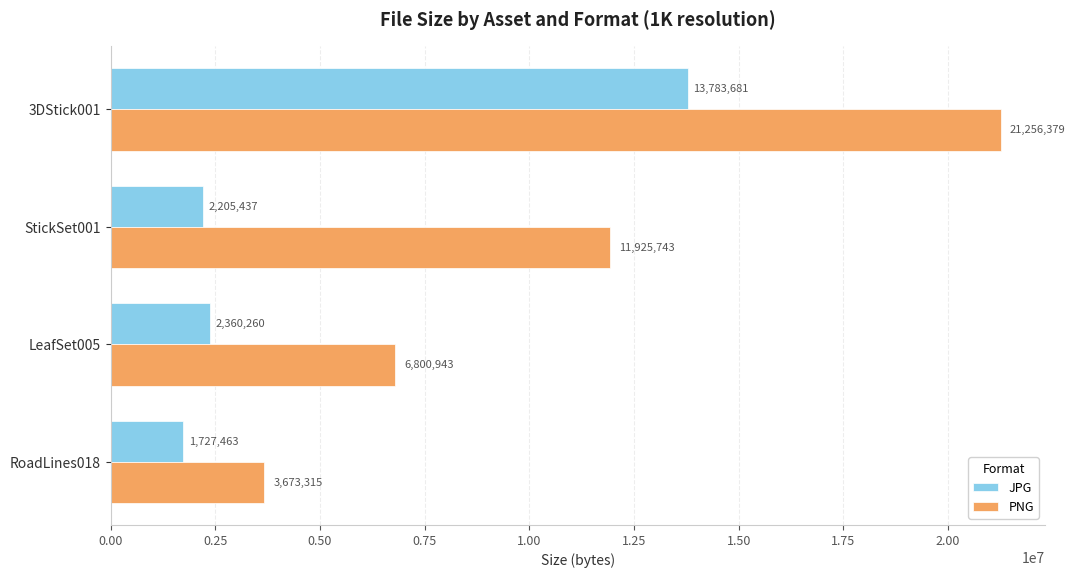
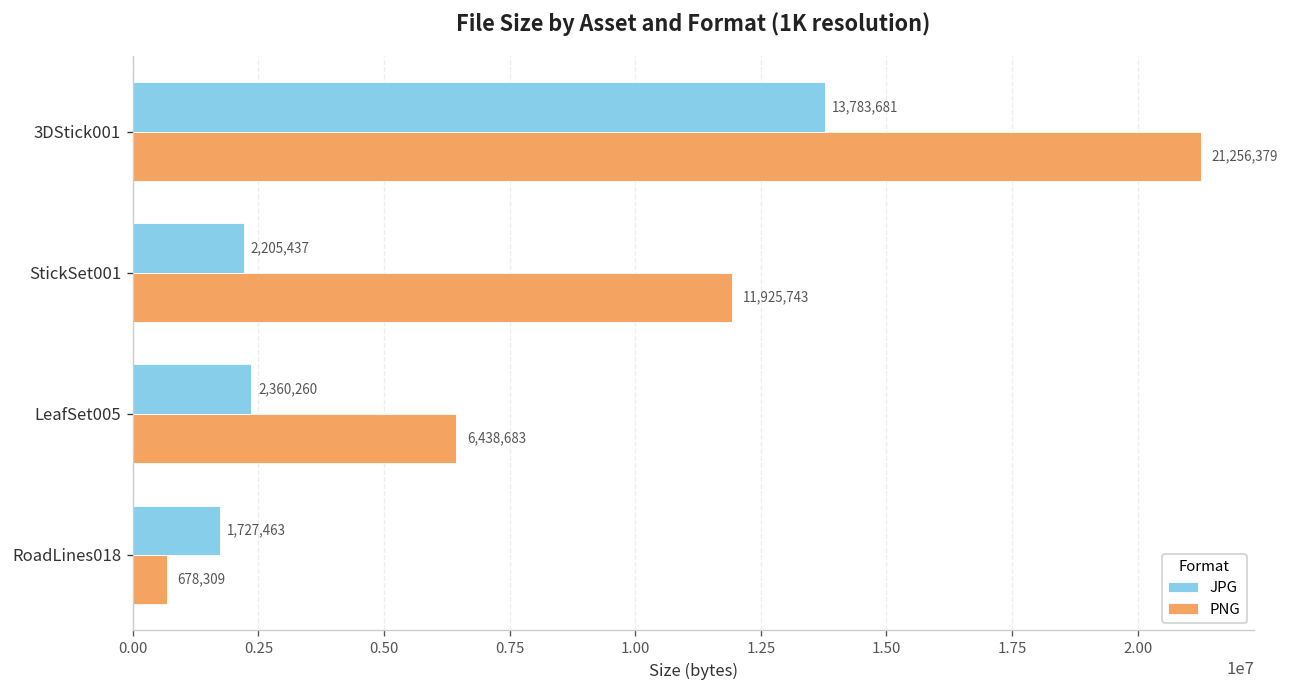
PNG, LeafSet005: 6,800,943 -> 6,438,683
PNG, RoadLines018: 3,673,315 -> 678,309
